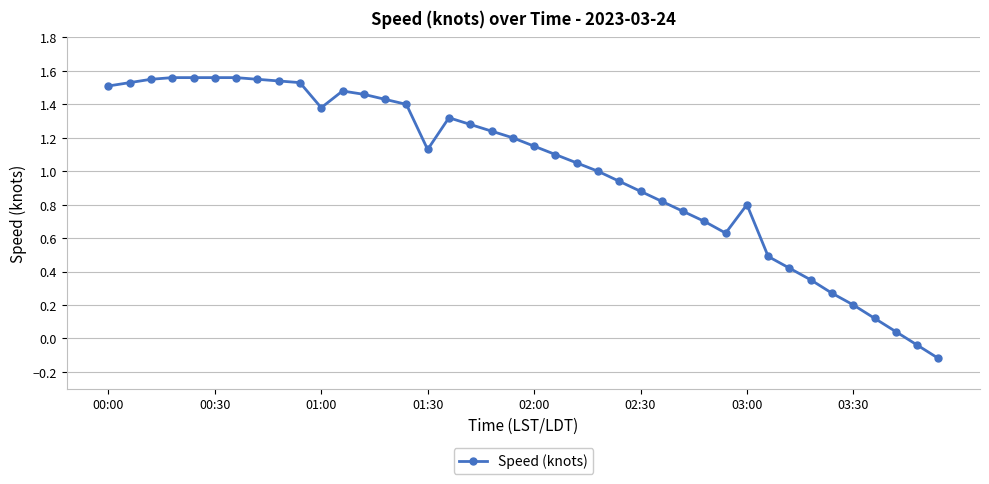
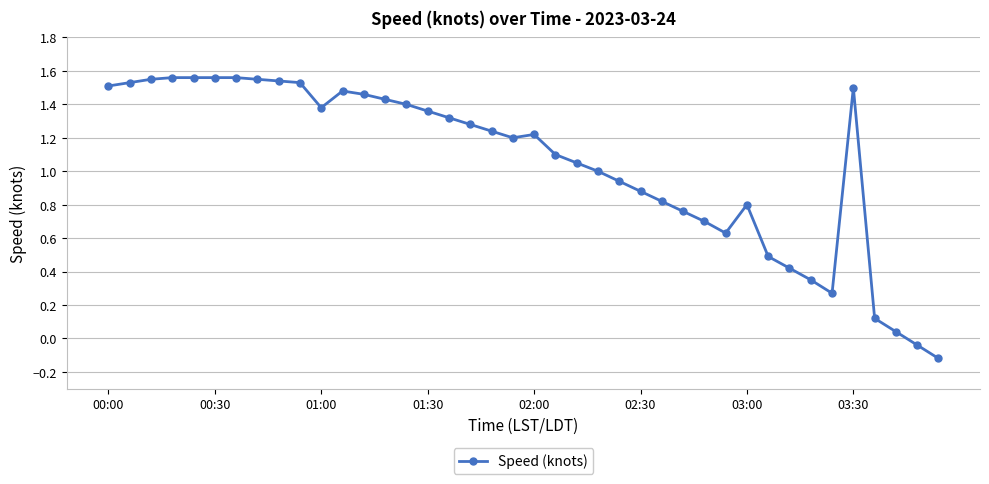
01:30: 1.13 -> 1.36
02:00: 1.15 -> 1.22
03:30: 0.2 -> 1.5
